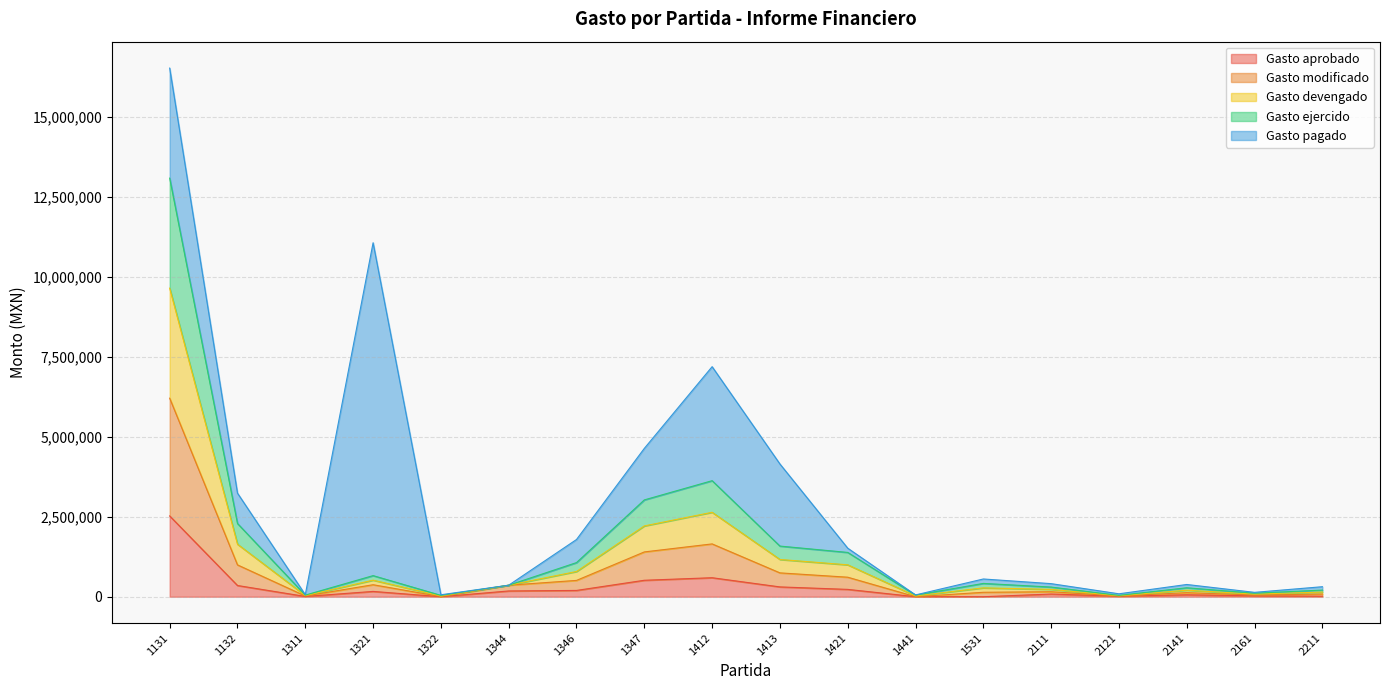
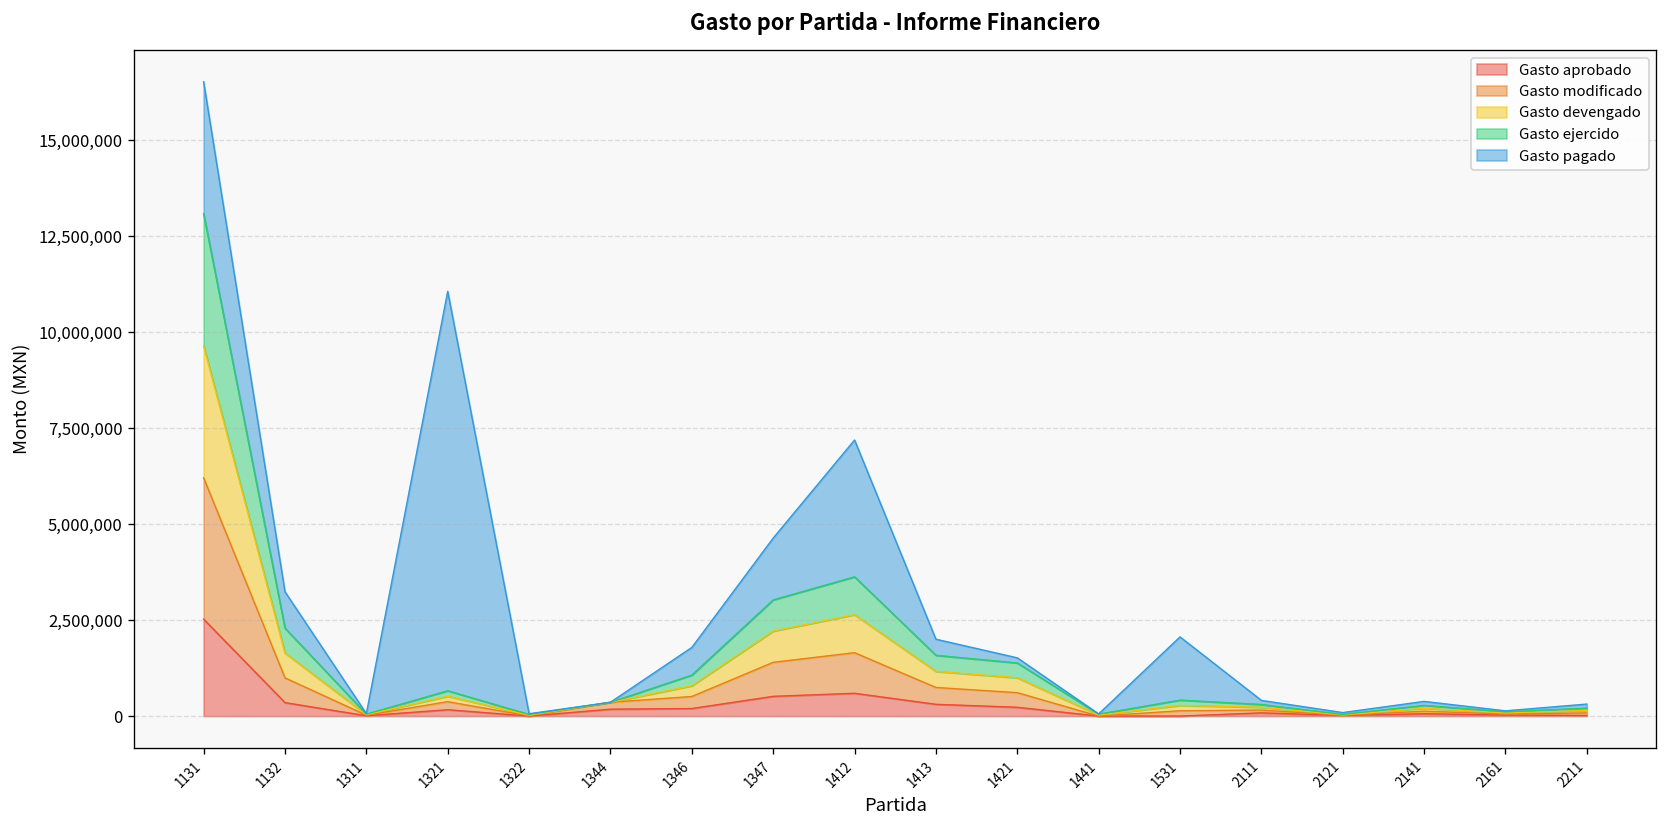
Gasto pagado, 1413: 2,600,000 -> 400,000
Gasto pagado, 1531: 100,000 -> 1,600,000
